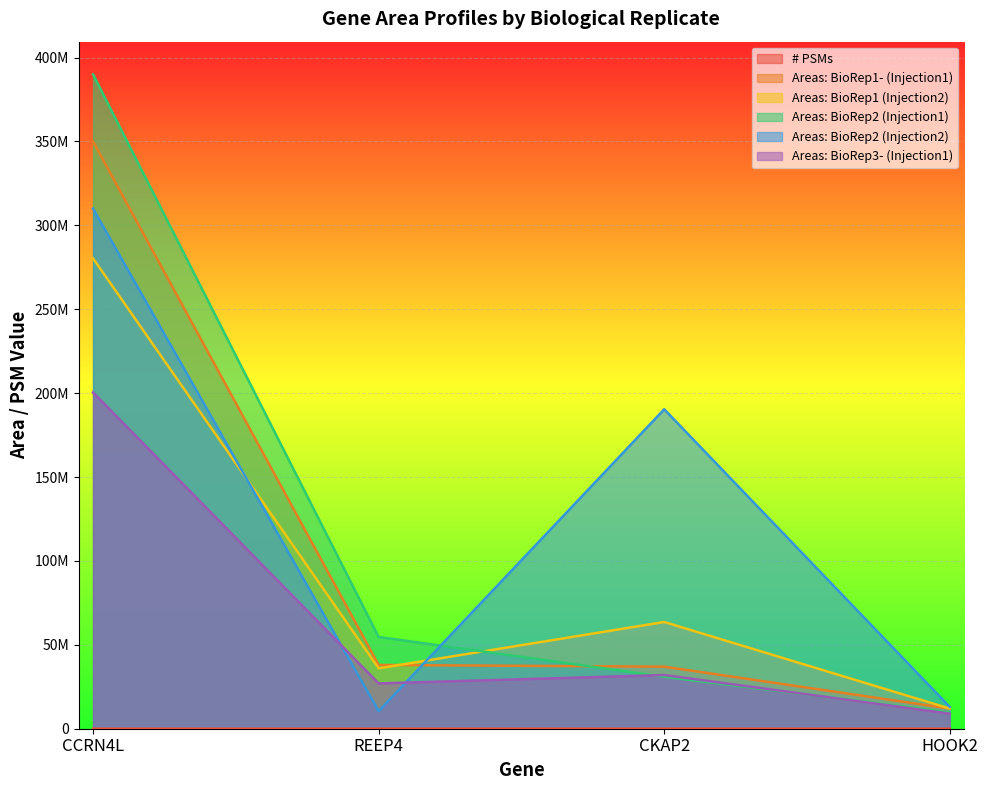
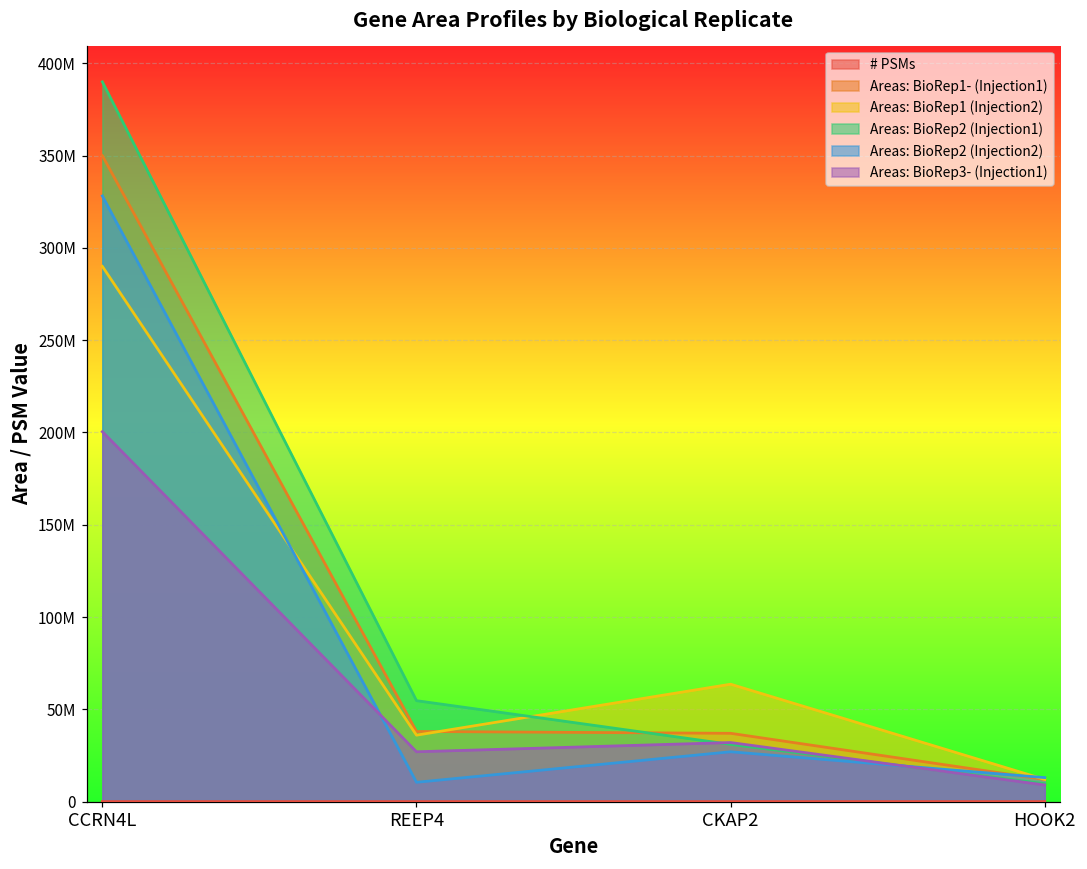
Areas: BioRep1 (Injection2), CCRN4L: 280000000 -> 290000000
Areas: BioRep2 (Injection2), CCRN4L: 310000000 -> 328000000
Areas: BioRep2 (Injection2), CKAP2: 190000000 -> 27000000
